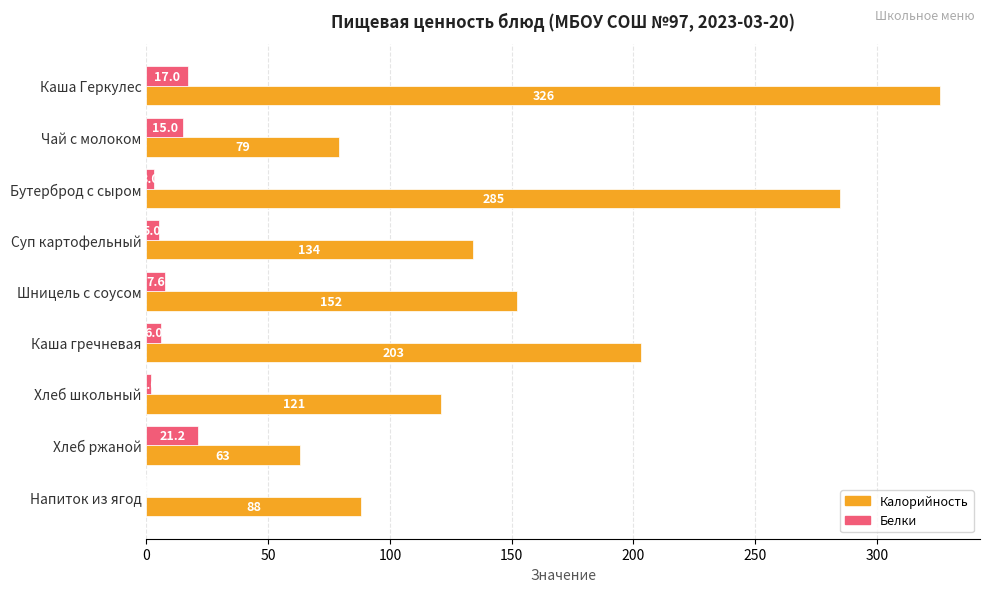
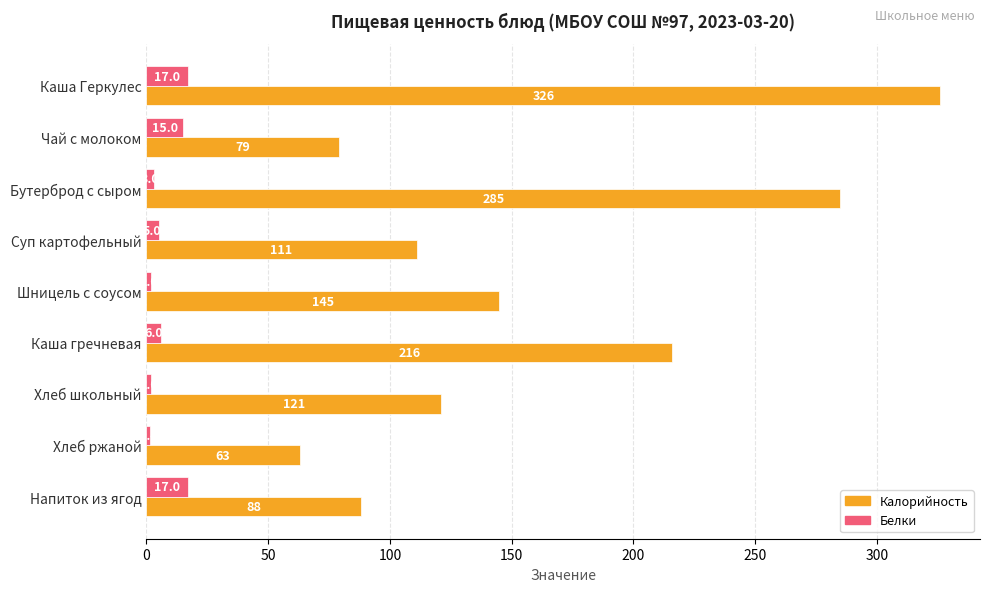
Калорийность, Суп картофельный: 134 -> 111
Белки, Шницель с соусом: 8 -> 2
Калорийность, Шницель с соусом: 152 -> 145
Калорийность, Каша гречневая: 203 -> 216
Белки, Хлеб ржаной: 21 -> 1
Белки, Напиток из ягод: 0 -> 17
